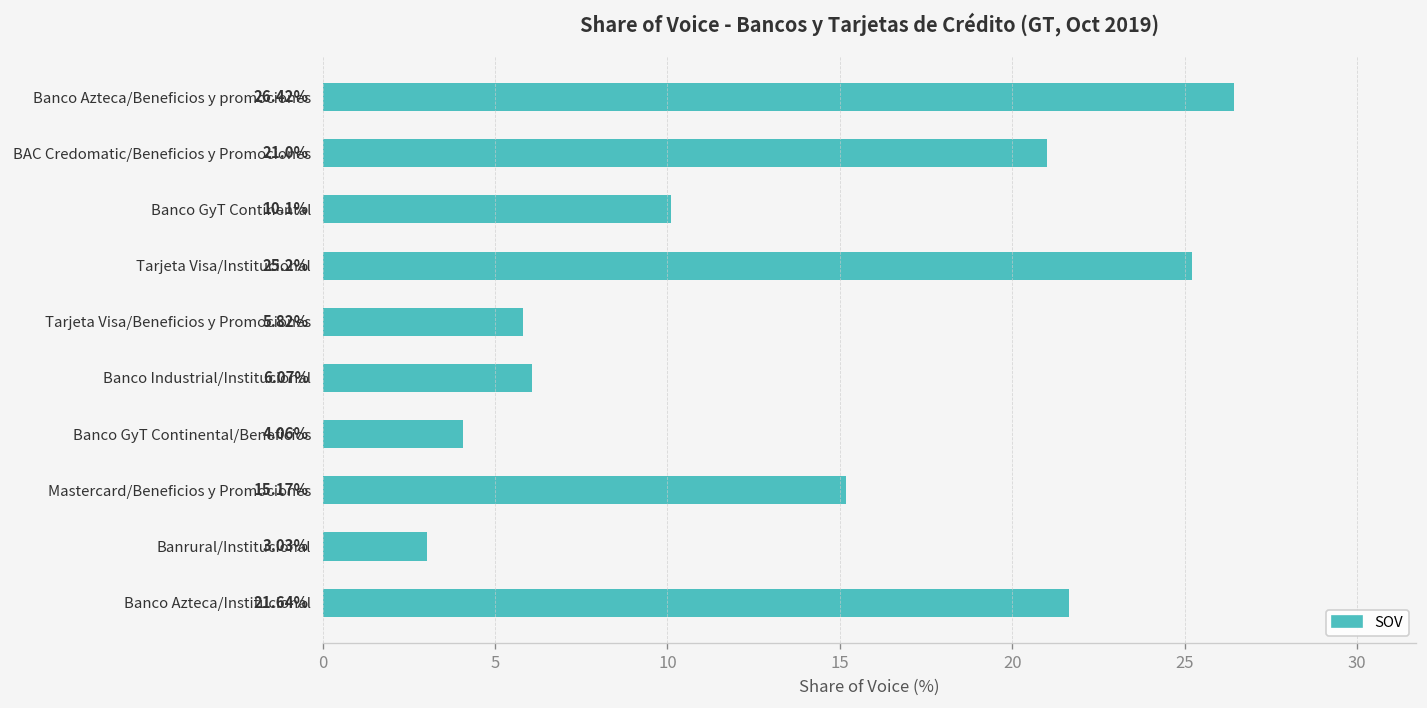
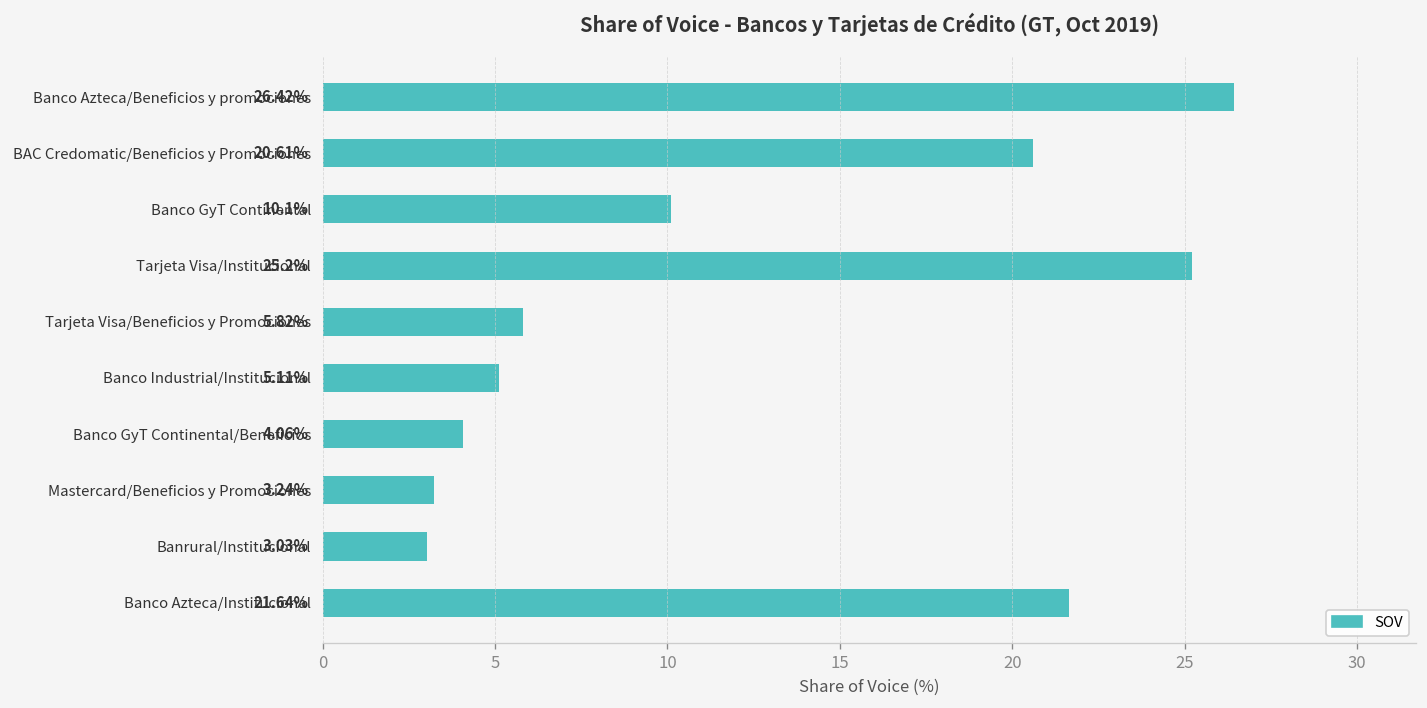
BAC Credomatic/Beneficios y Promociones: 21.0% -> 20.61%
Banco Industrial/Institucional: 6.07% -> 5.11%
Mastercard/Beneficios y Promociones: 15.17% -> 3.24%
